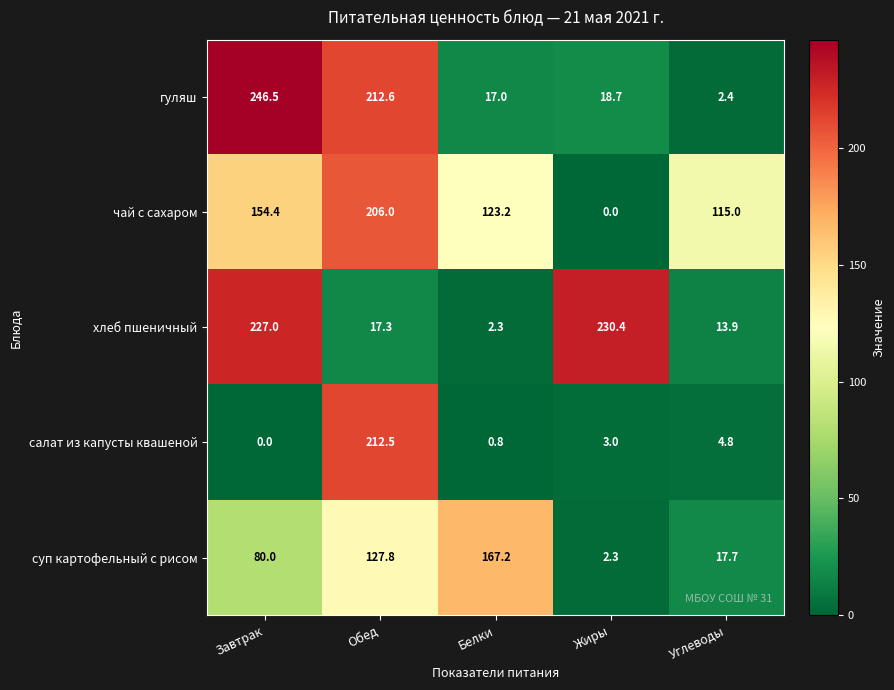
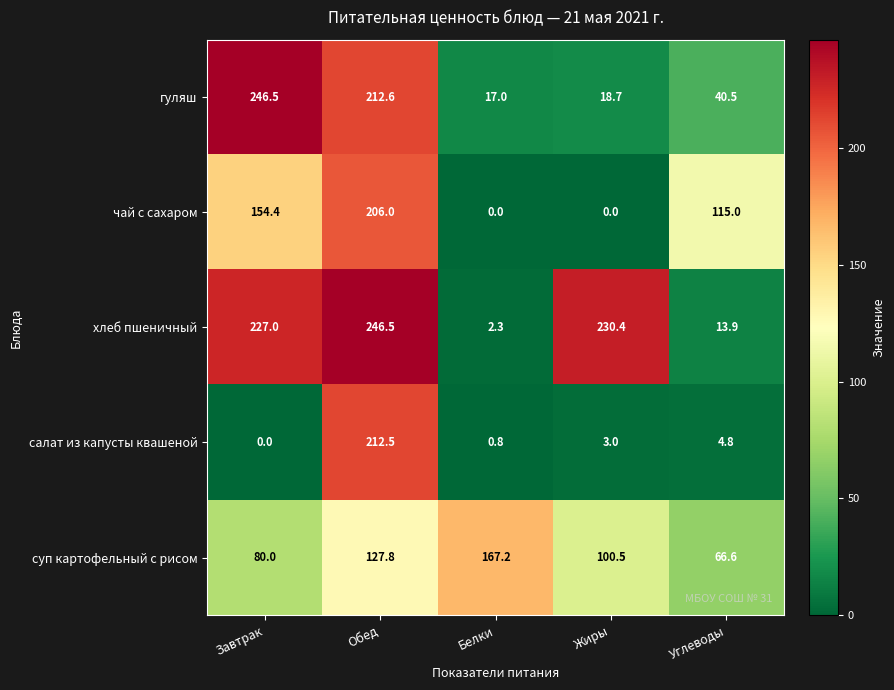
гуляш, Углеводы: 2.4 -> 40.5
чай с сахаром, Белки: 123.2 -> 0.0
хлеб пшеничный, Обед: 17.3 -> 246.5
суп картофельный с рисом, Жиры: 2.3 -> 100.5
суп картофельный с рисом, Углеводы: 17.7 -> 66.6
